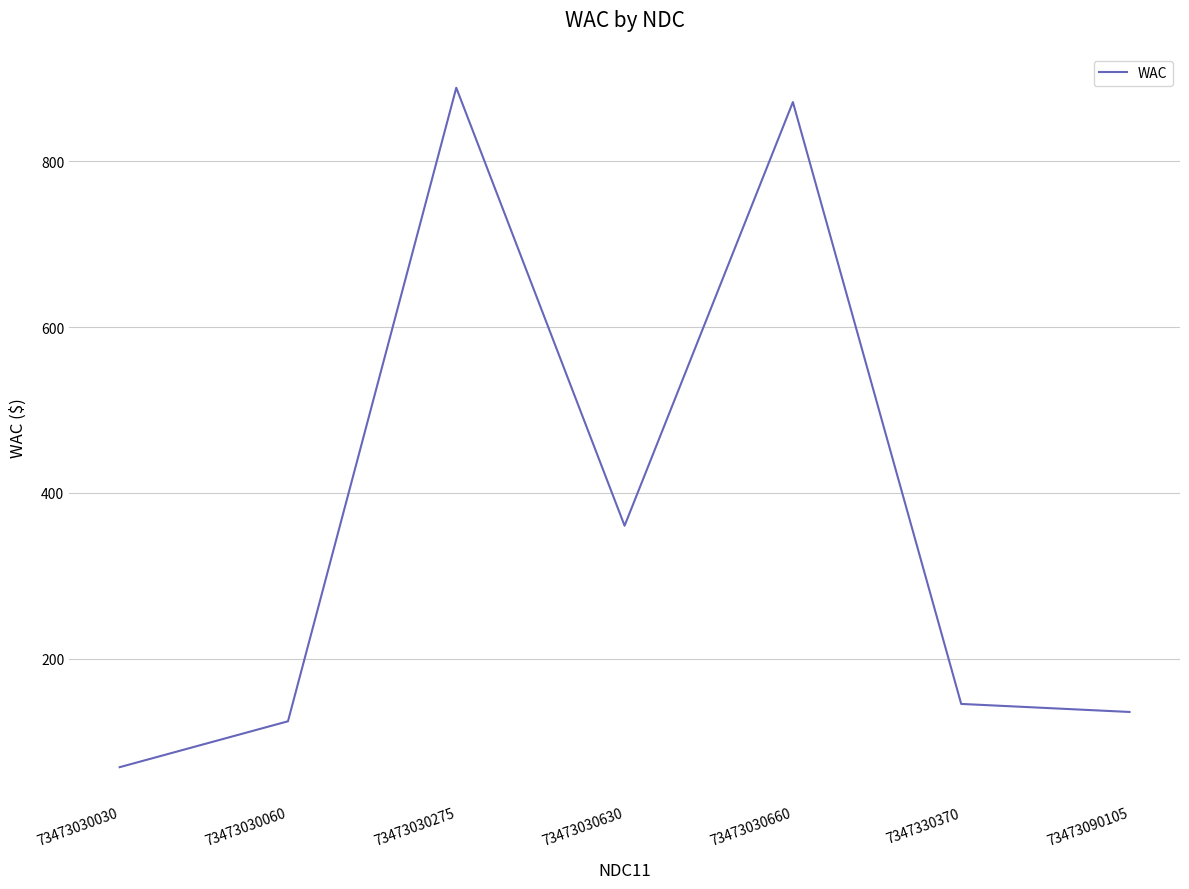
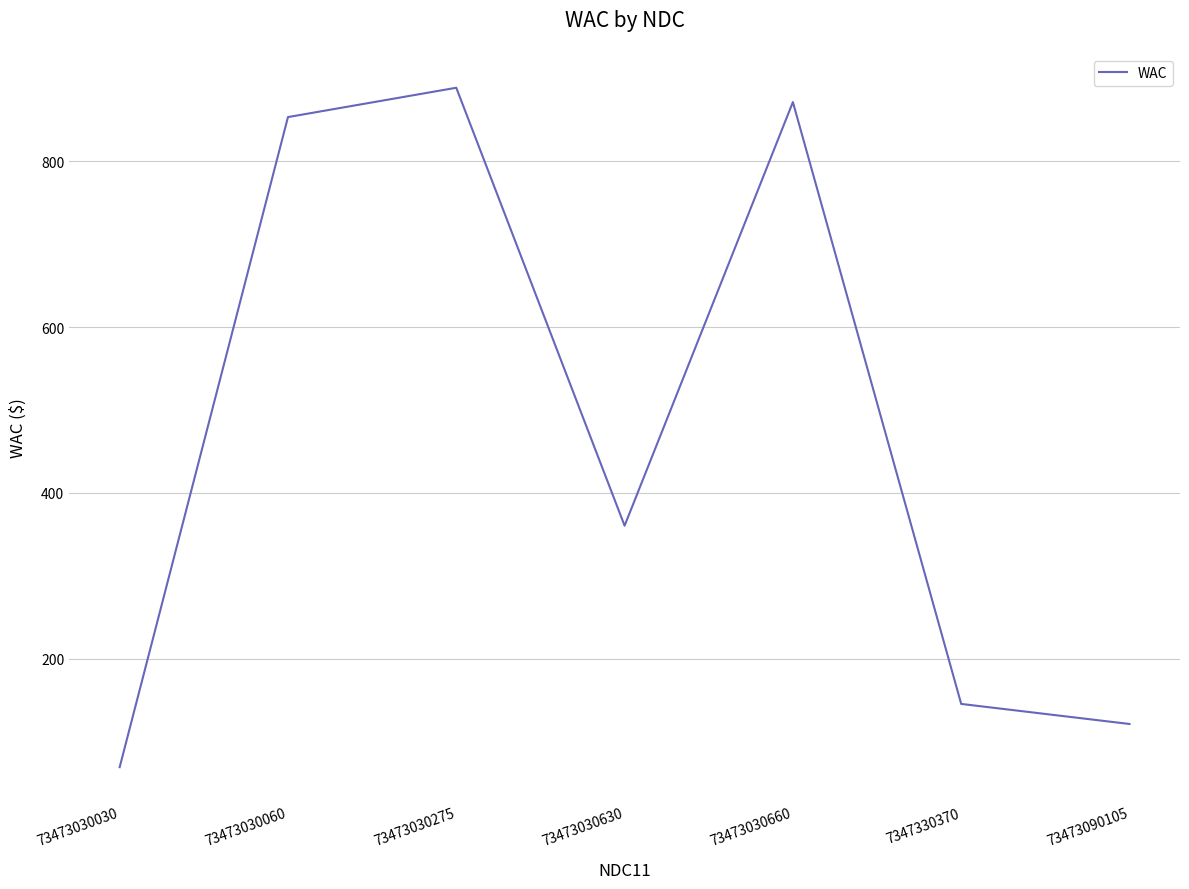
73473030060: 120 -> 850
73473090105: 140 -> 120
